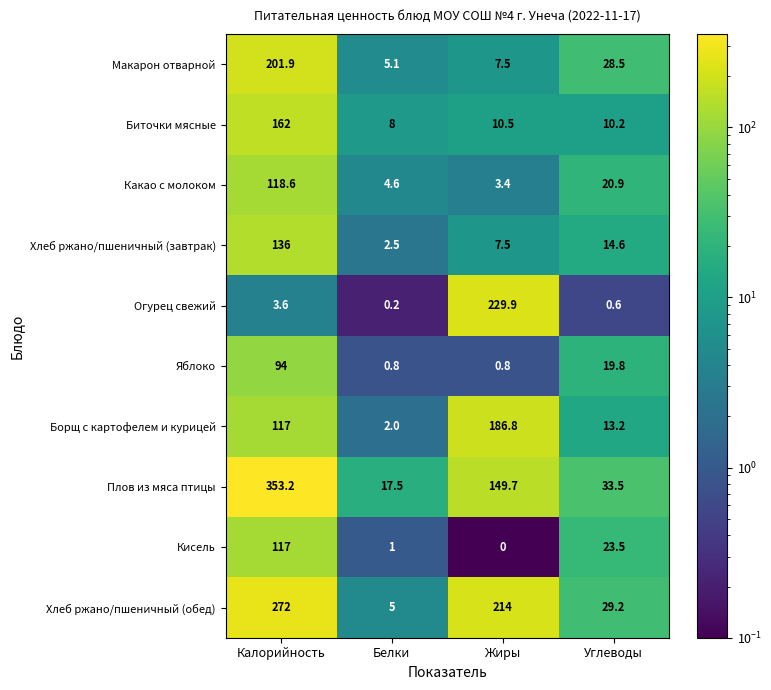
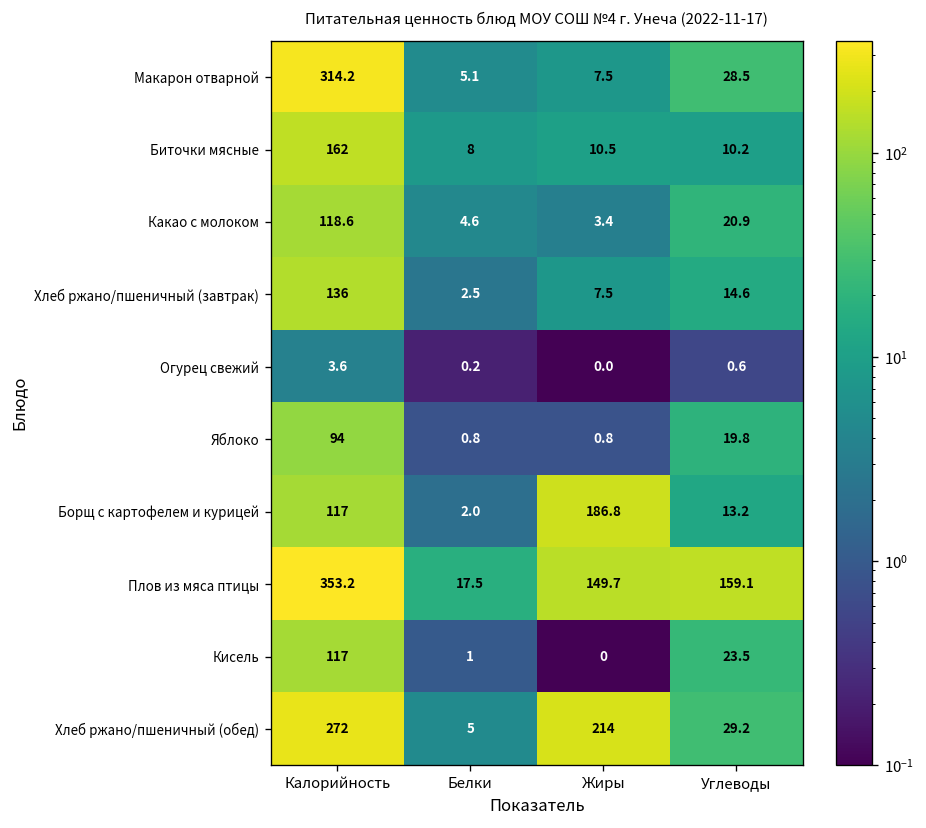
Макарон отварной, Калорийность: 201.9 -> 314.2
Огурец свежий, Жиры: 229.9 -> 0.0
Плов из мяса птицы, Углеводы: 33.5 -> 159.1
